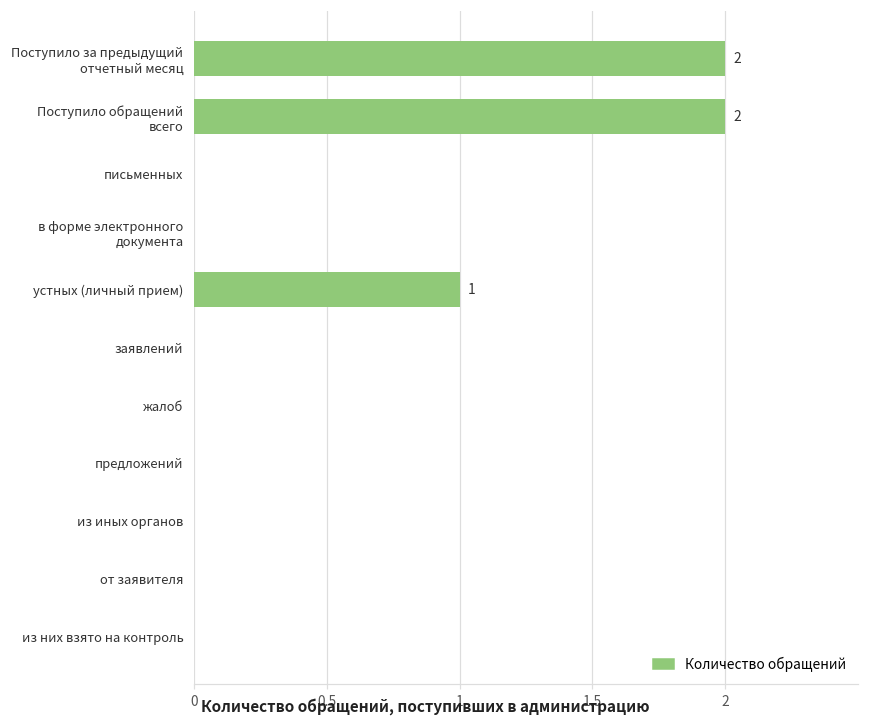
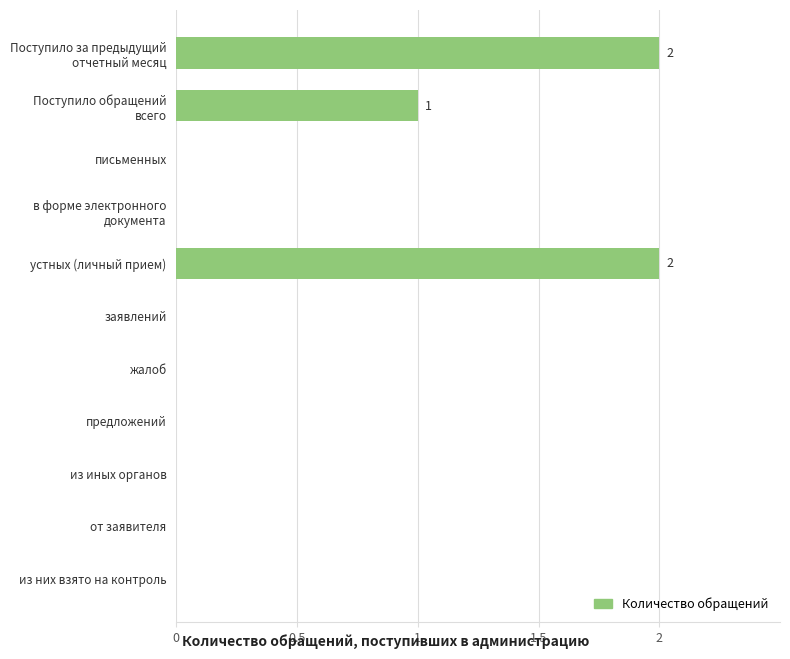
Поступило обращений всего: 2 -> 1
устных (личный прием): 1 -> 2
